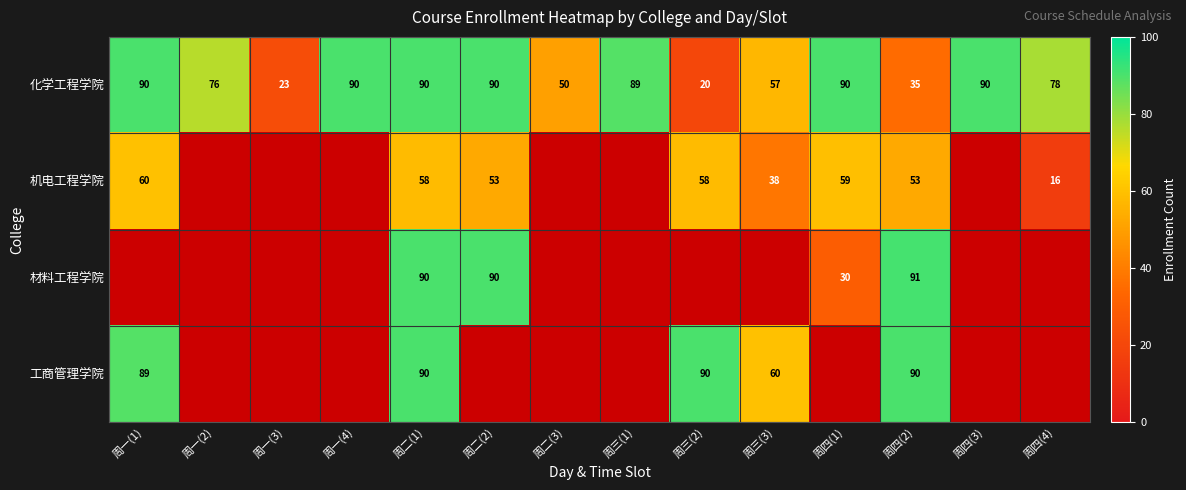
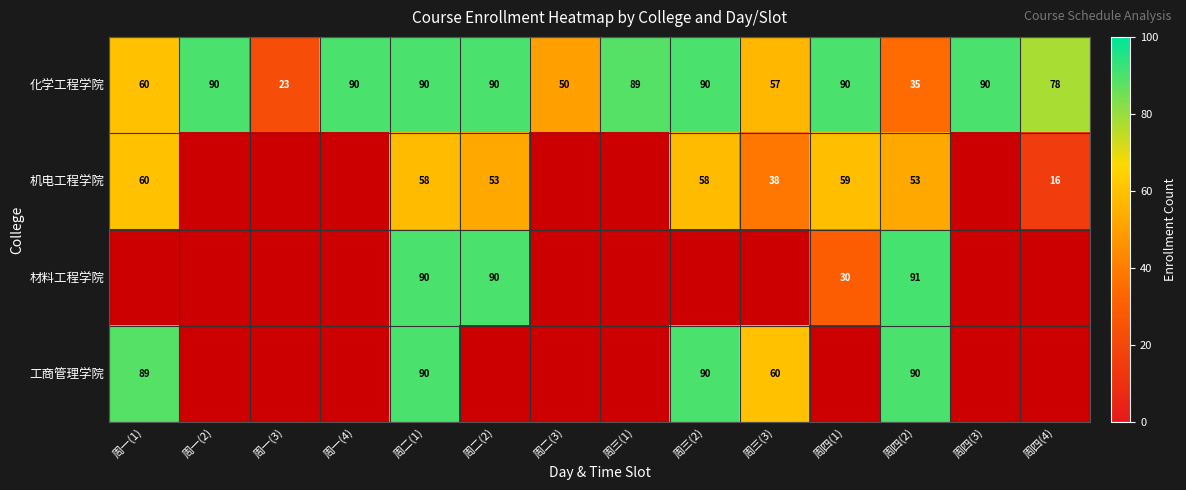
化学工程学院, 周一(1): 90 -> 60
化学工程学院, 周一(2): 76 -> 90
化学工程学院, 周三(2): 20 -> 90
